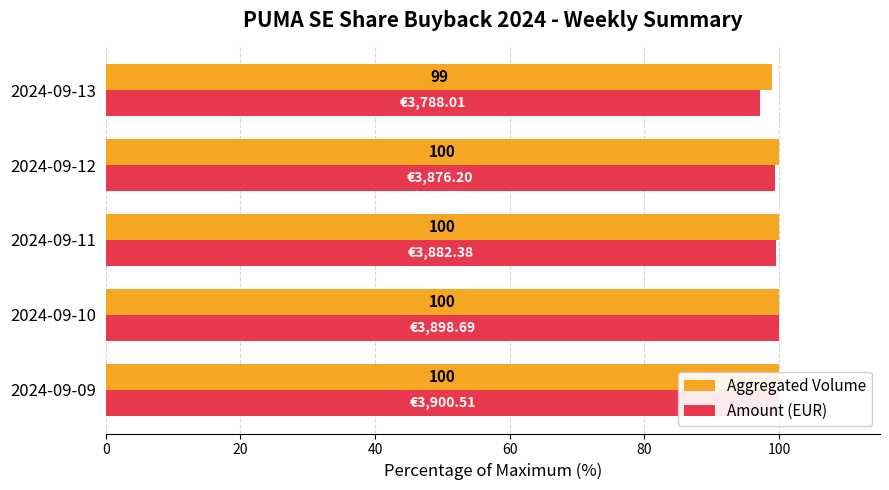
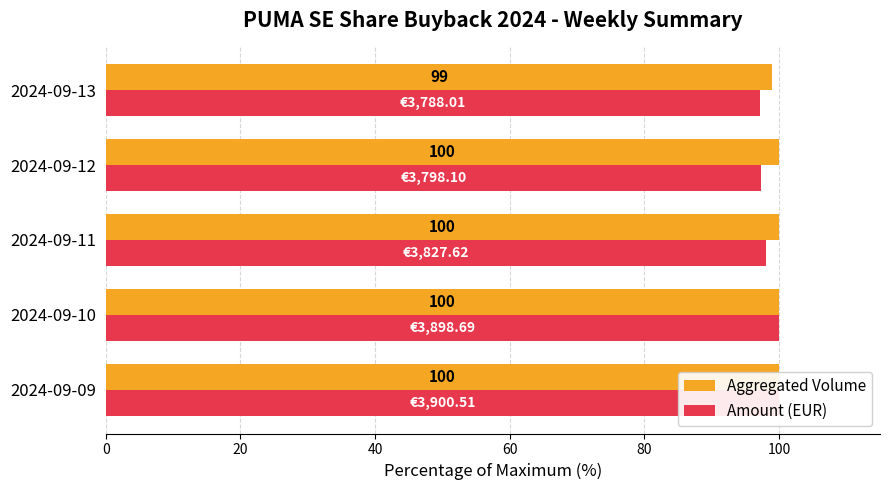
Amount (EUR), 2024-09-12: €3,876.20 -> €3,798.10
Amount (EUR), 2024-09-11: €3,882.38 -> €3,827.62
